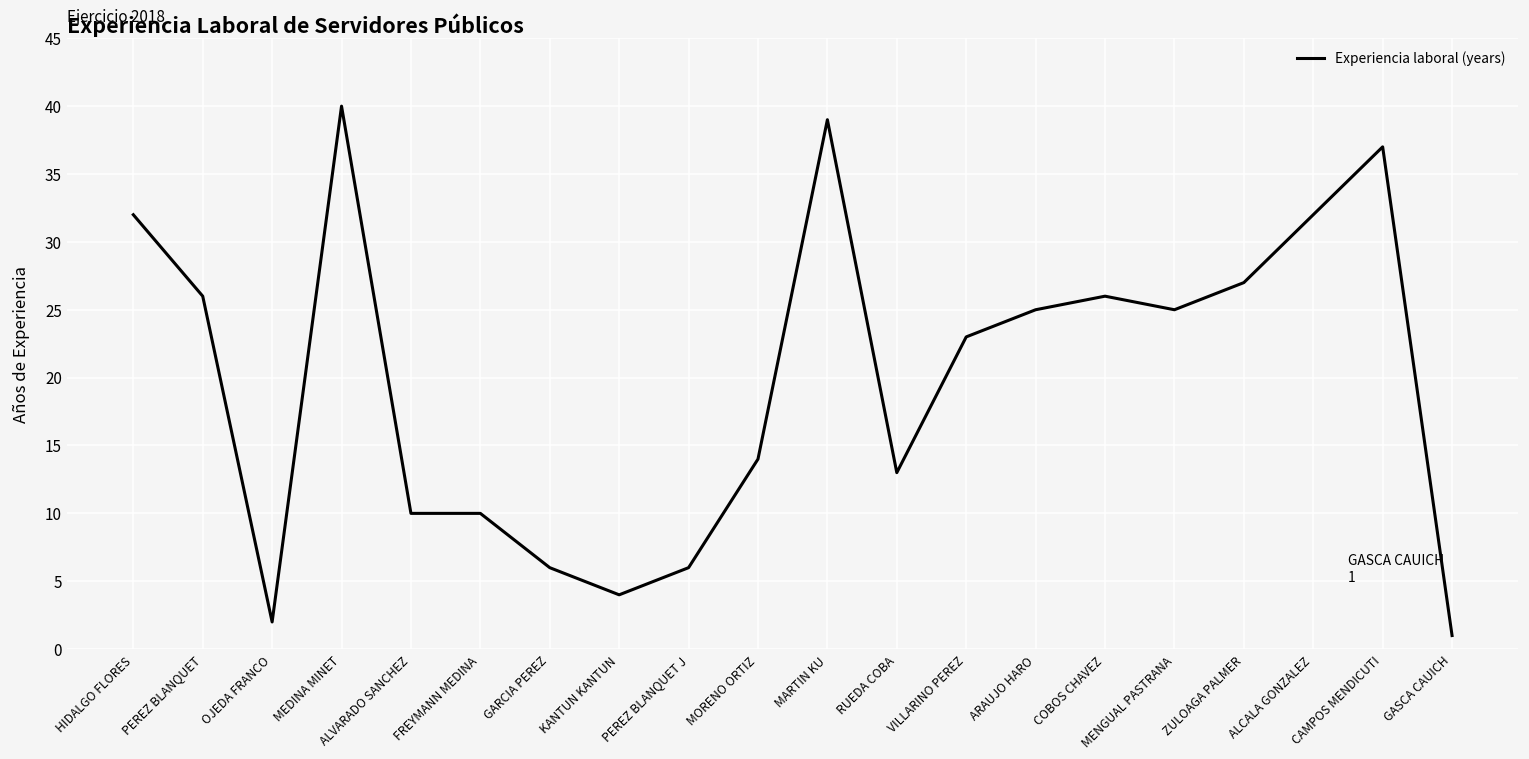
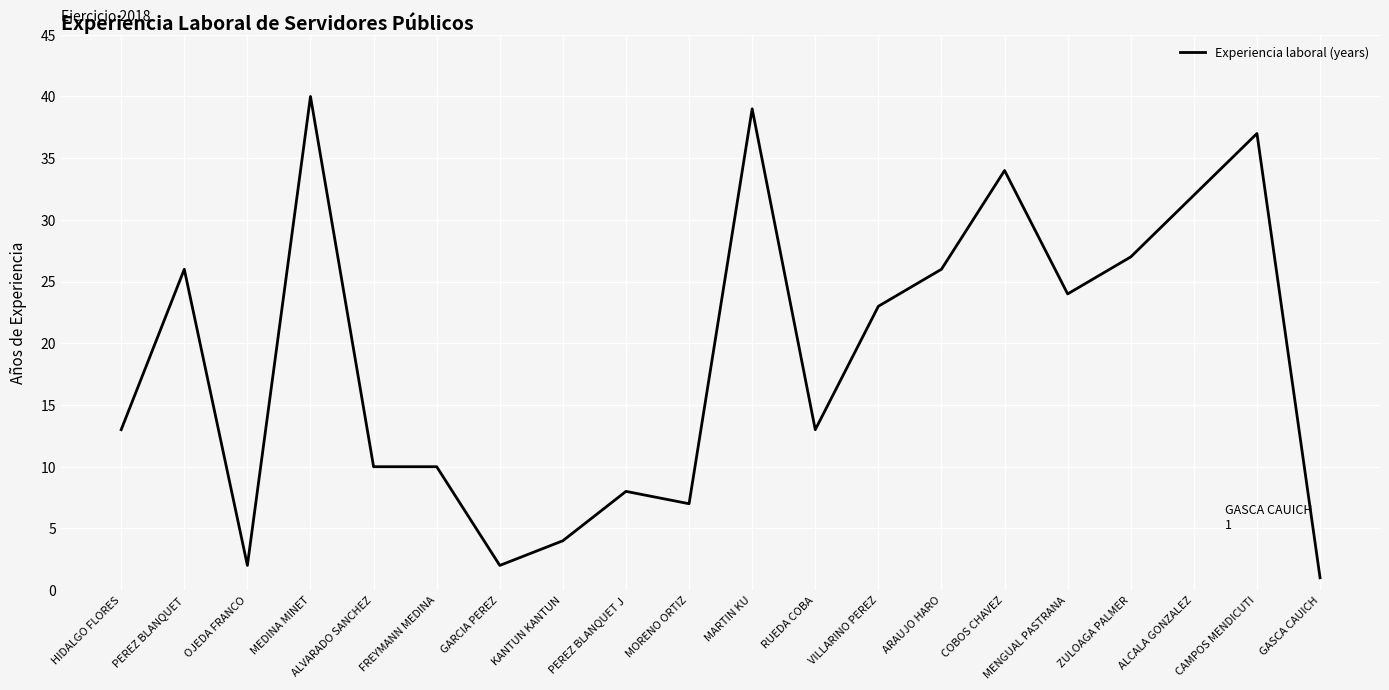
HIDALGO FLORES: 32 -> 13
GARCIA PEREZ: 6 -> 2
PEREZ BLANQUET J: 6 -> 8
MORENO ORTIZ: 14 -> 7
ARAUJO HARO: 25 -> 26
COBOS CHAVEZ: 26 -> 34
MENGUAL PASTRANA: 25 -> 24
